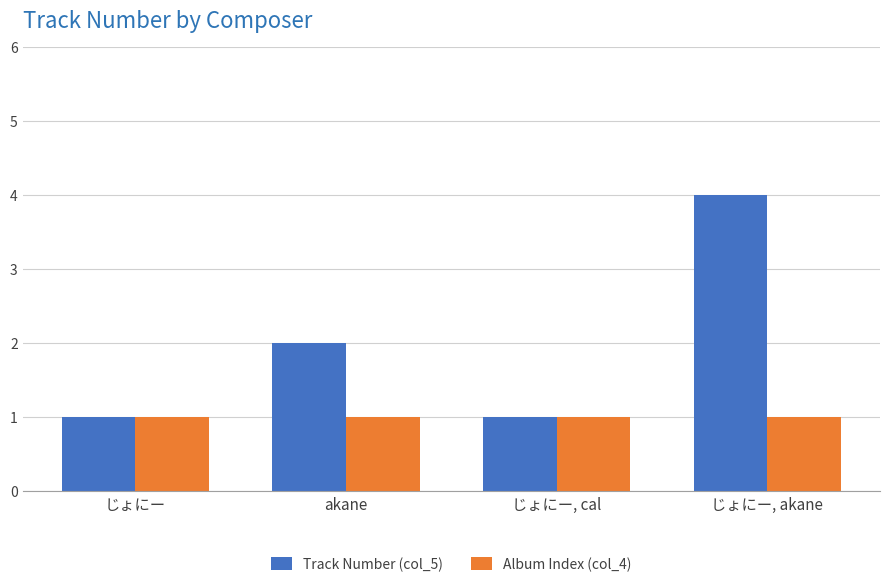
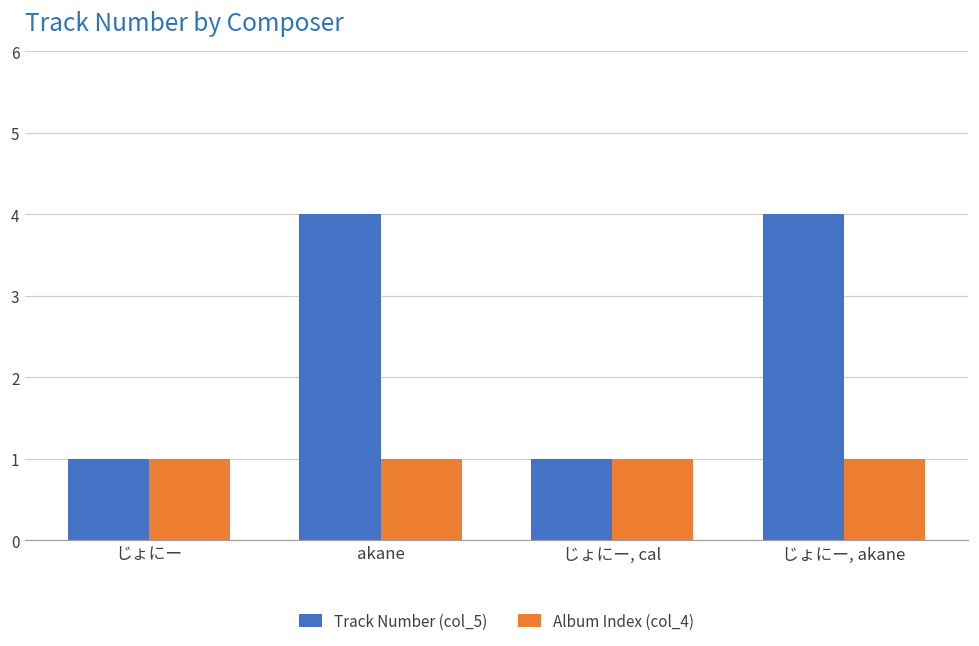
Track Number (col_5), akane: 2 -> 4
